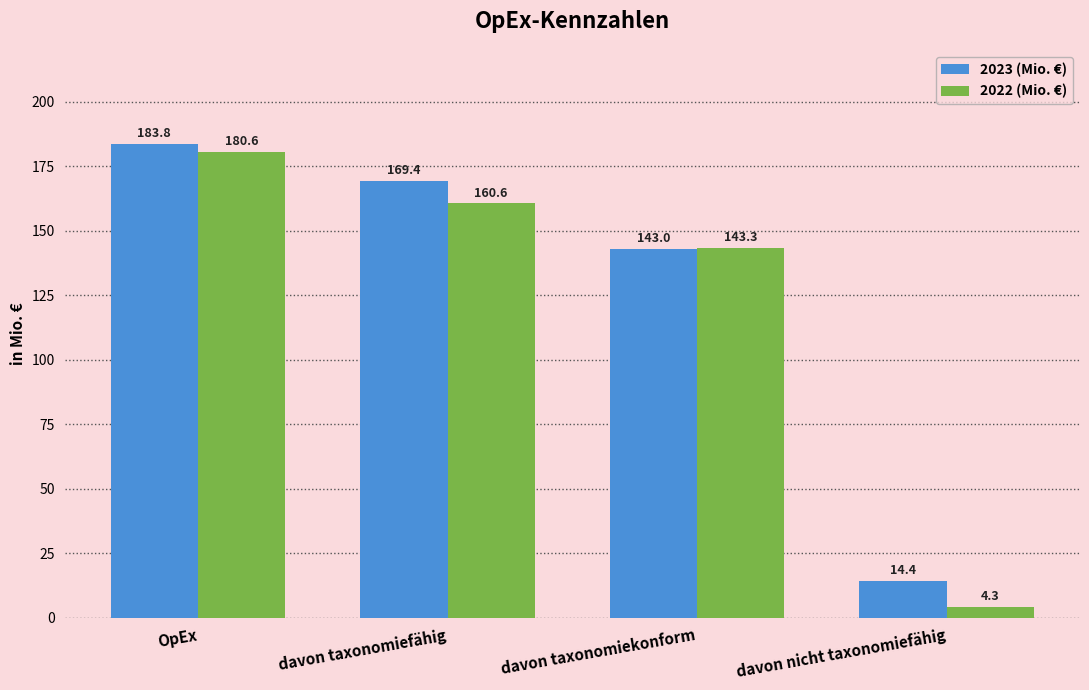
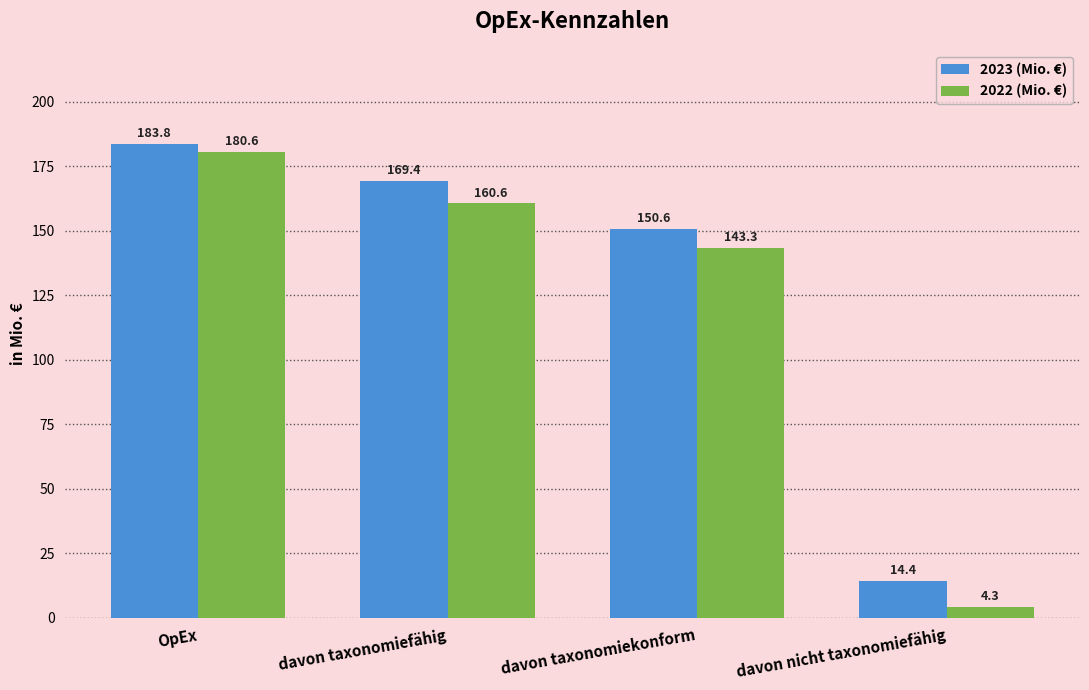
2023 (Mio. €), davon taxonomiekonform: 143.0 -> 150.6
